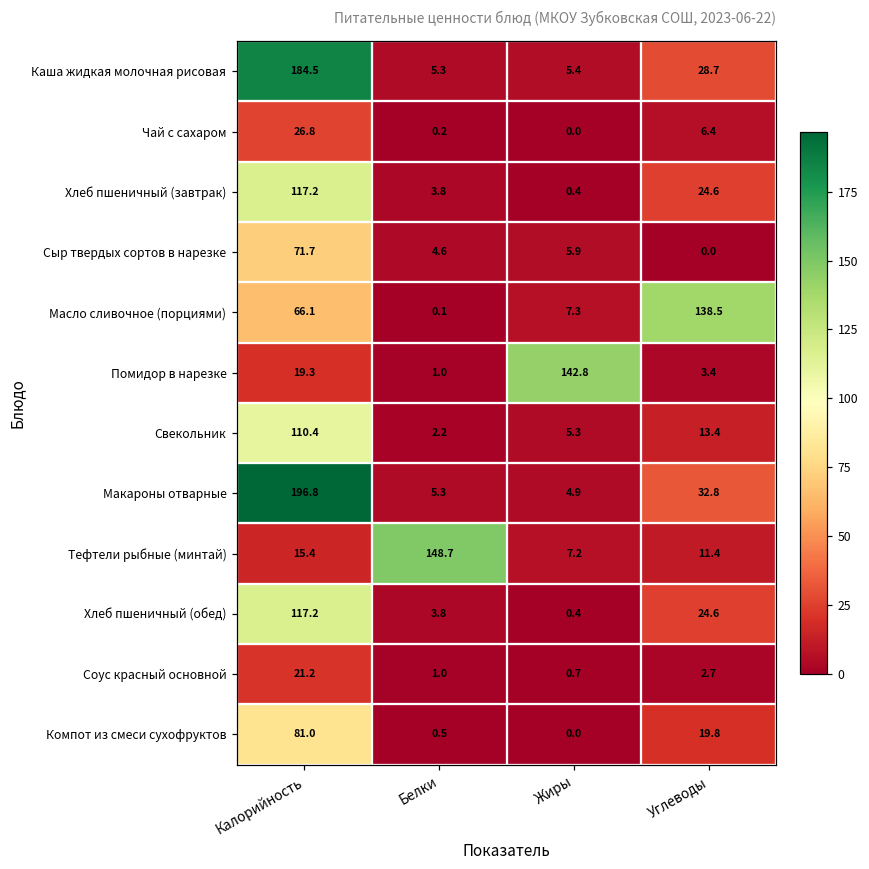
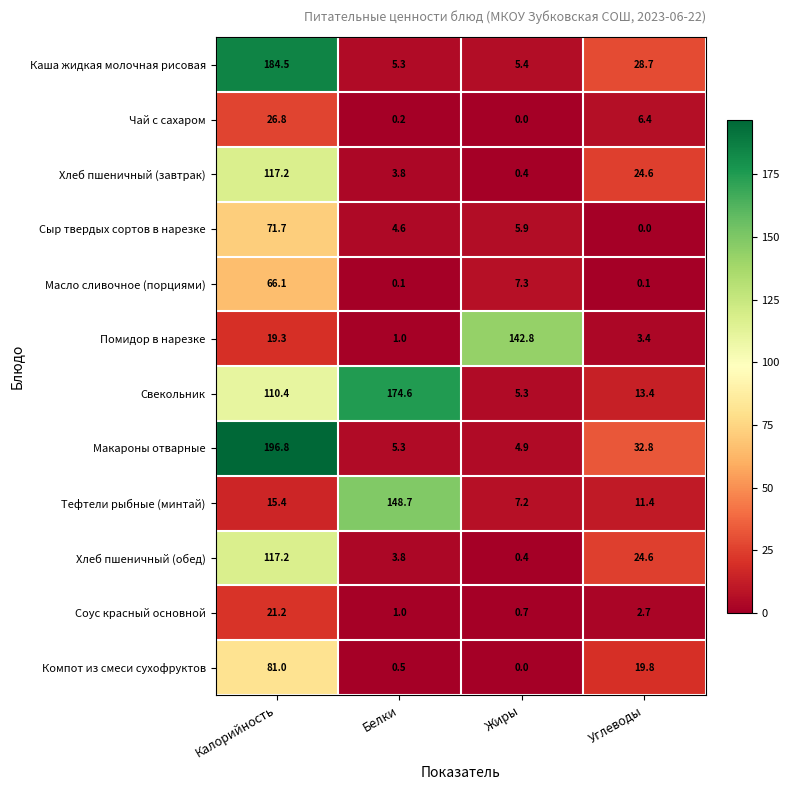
Масло сливочное (порциями), Углеводы: 138.5 -> 0.1
Свекольник, Белки: 2.2 -> 174.6
